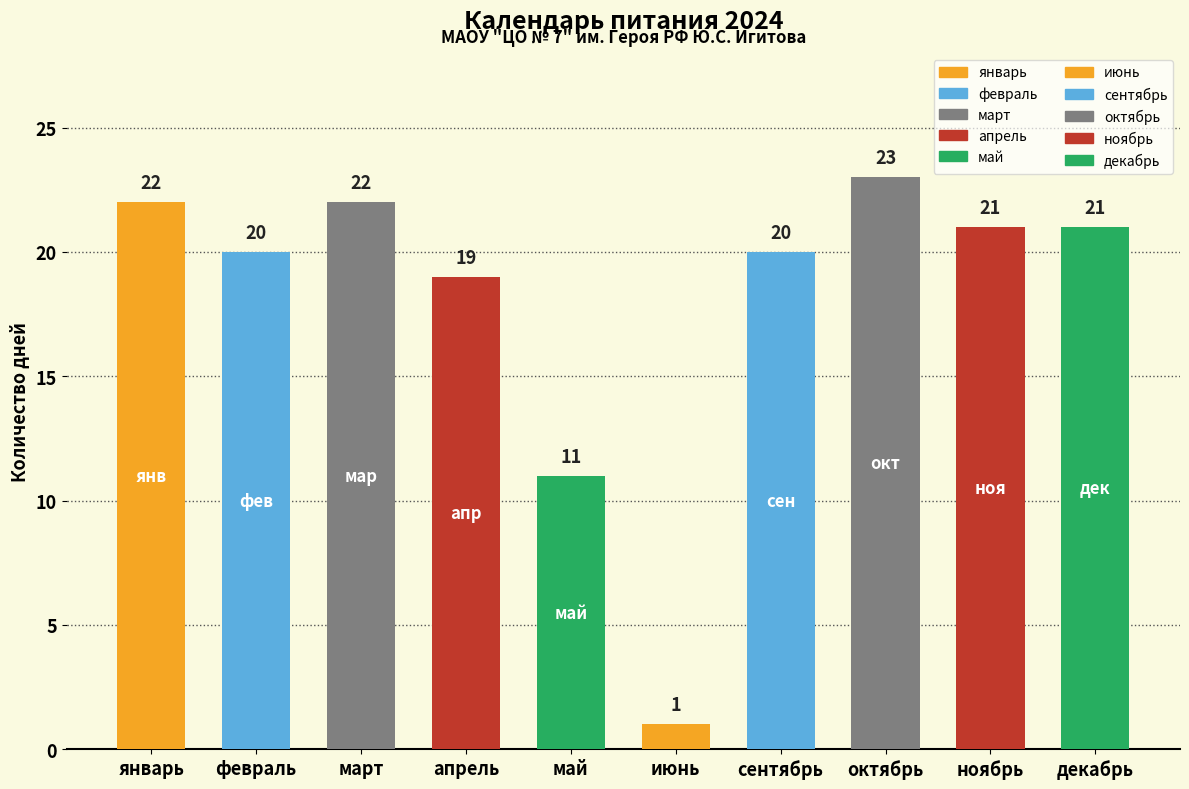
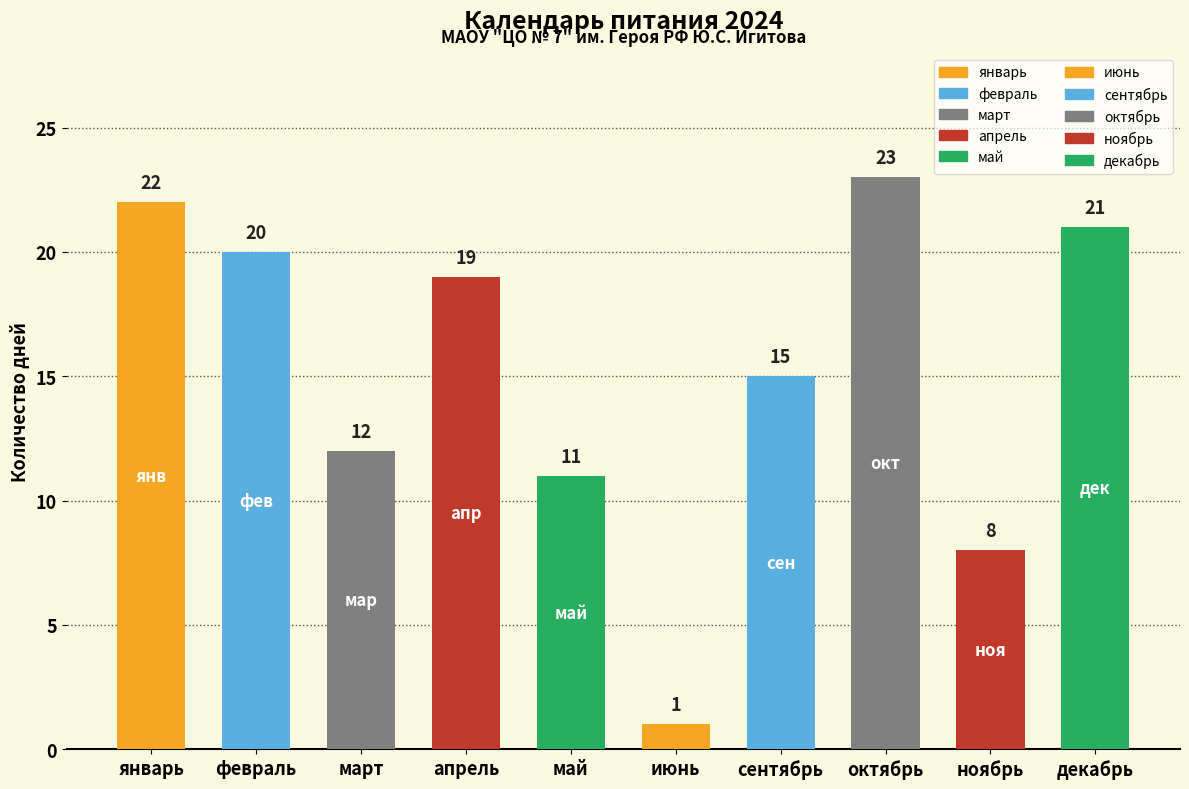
март: 22 -> 12
сентябрь: 20 -> 15
ноябрь: 21 -> 8
